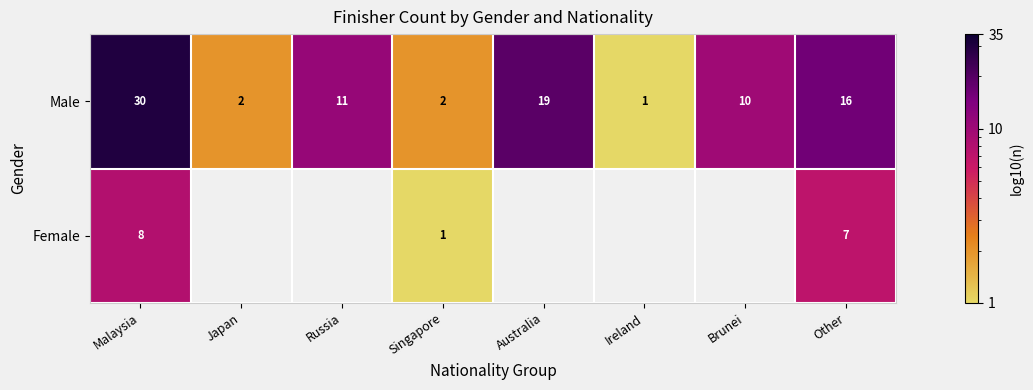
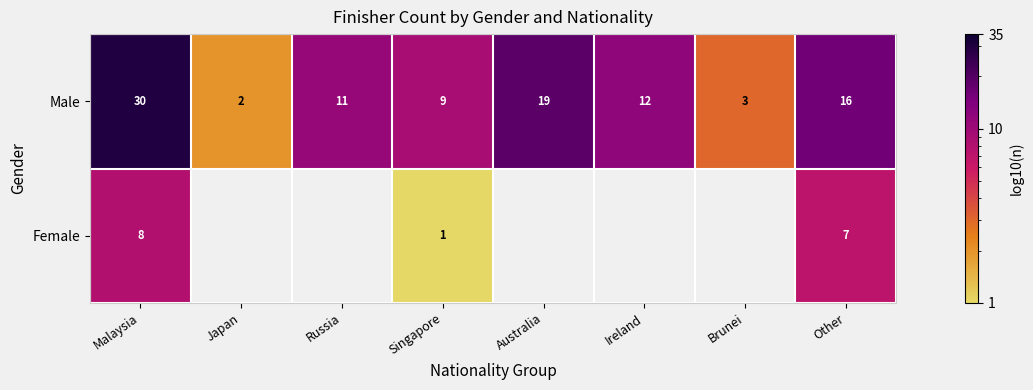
Male, Singapore: 2 -> 9
Male, Ireland: 1 -> 12
Male, Brunei: 10 -> 3
